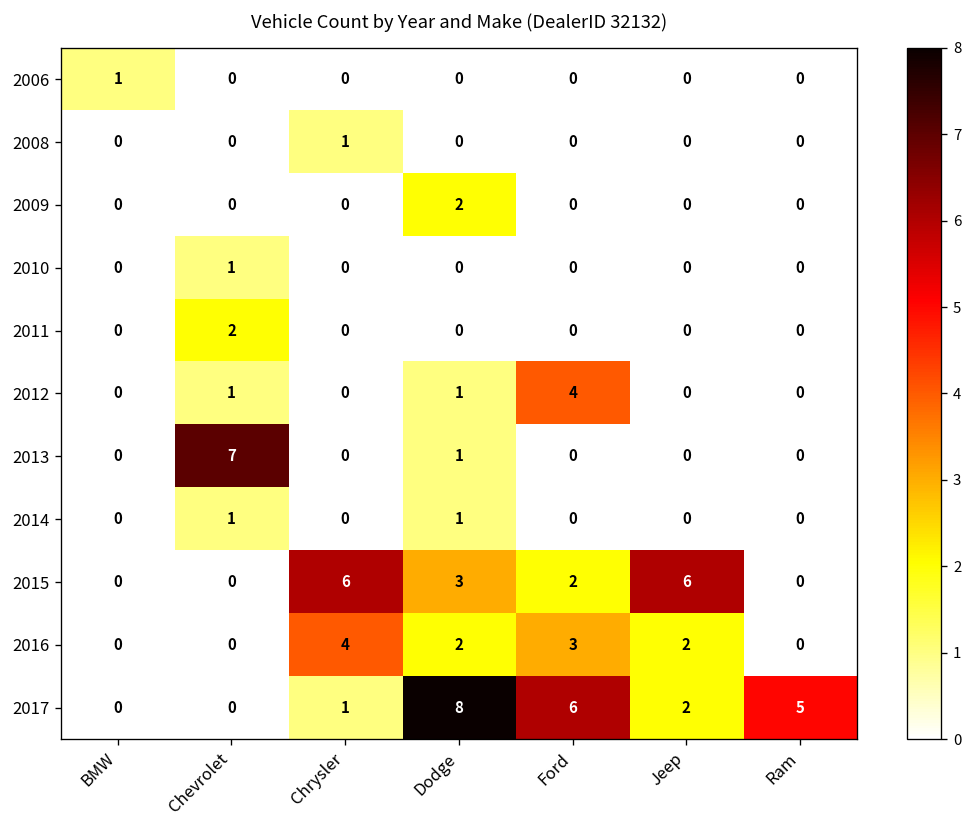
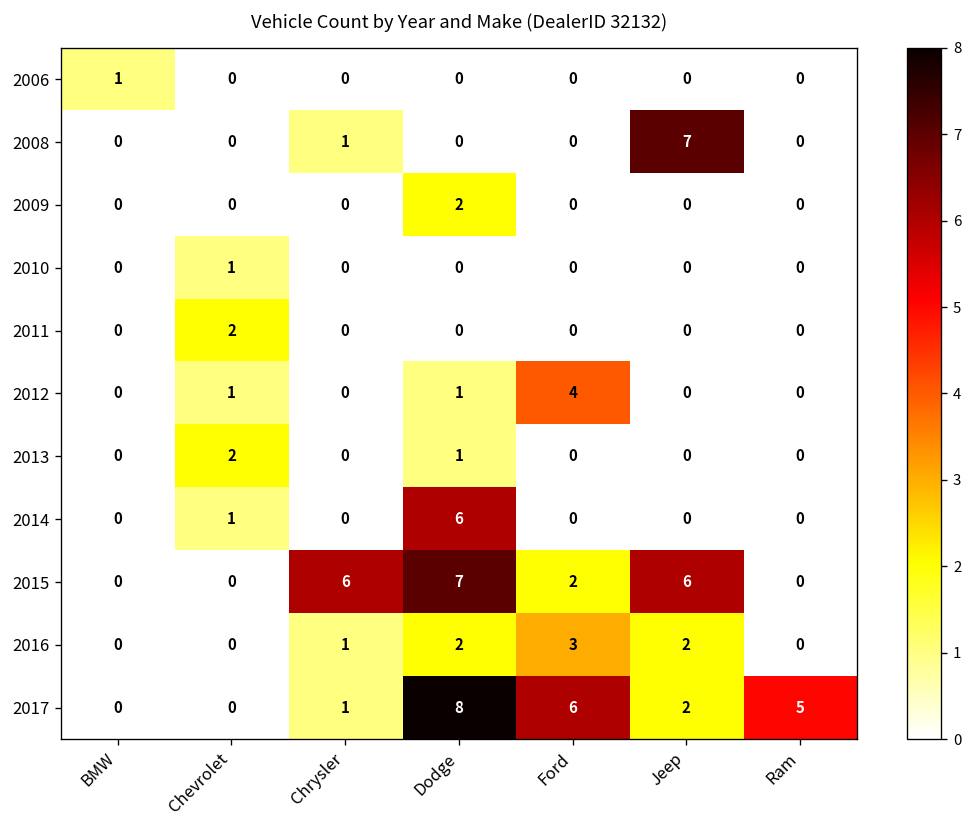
2008, Jeep: 0 -> 7
2013, Chevrolet: 7 -> 2
2014, Dodge: 1 -> 6
2015, Dodge: 3 -> 7
2016, Chrysler: 4 -> 1
